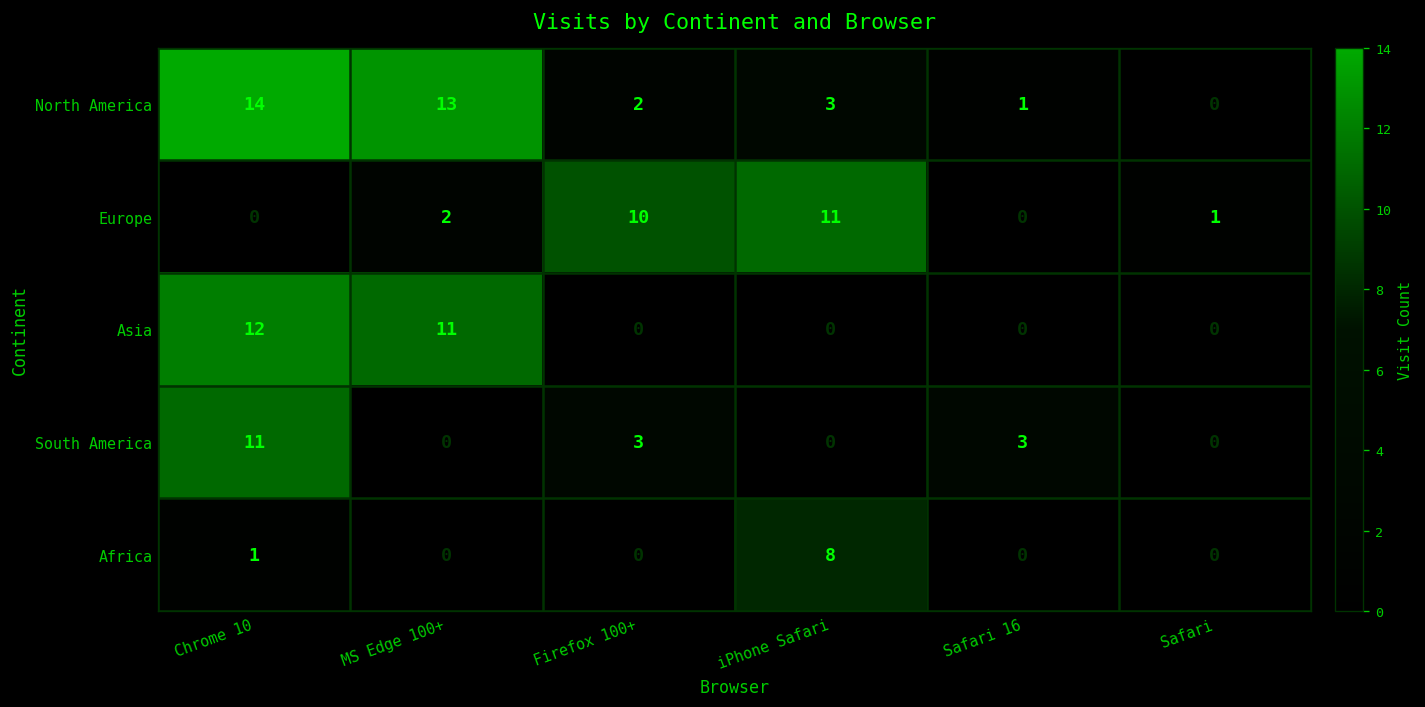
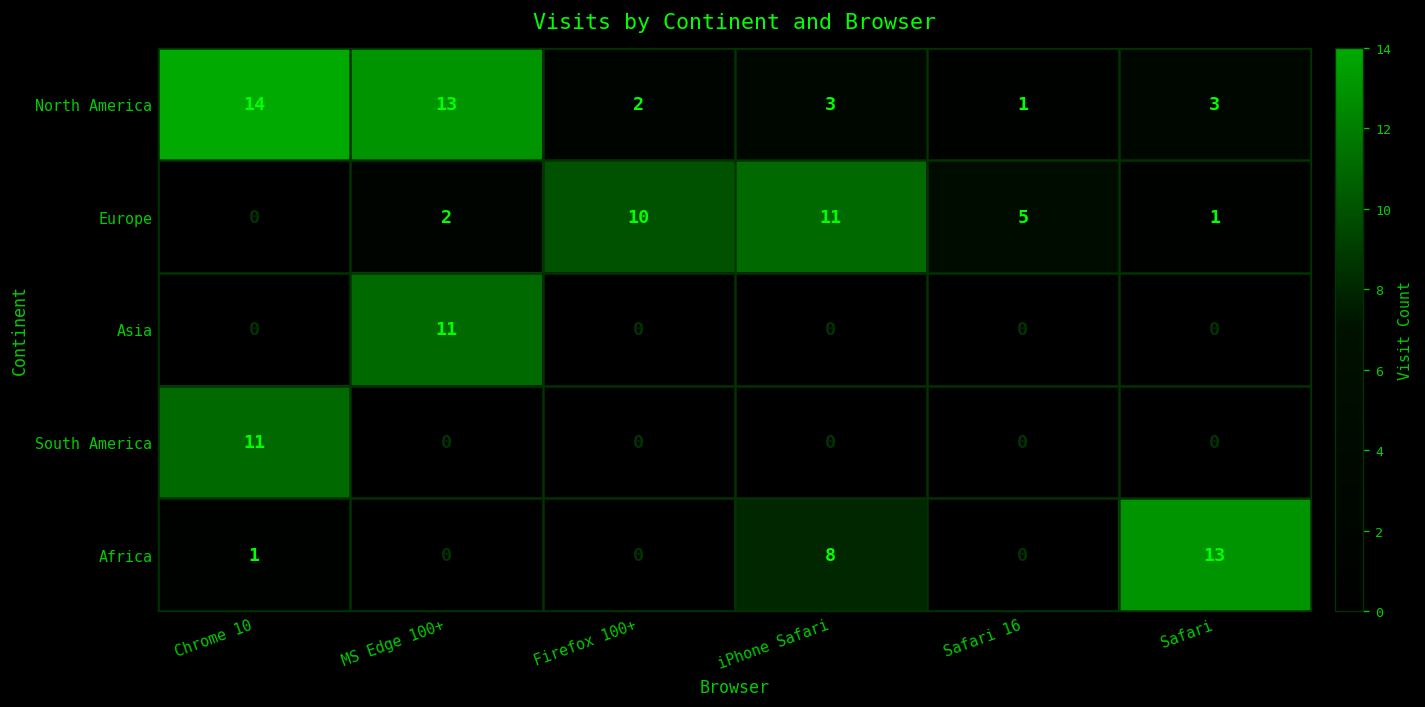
North America, Safari: 0 -> 3
Europe, Safari 16: 0 -> 5
Asia, Chrome 10: 12 -> 0
South America, Firefox 100+: 3 -> 0
South America, Safari 16: 3 -> 0
Africa, Safari: 0 -> 13
